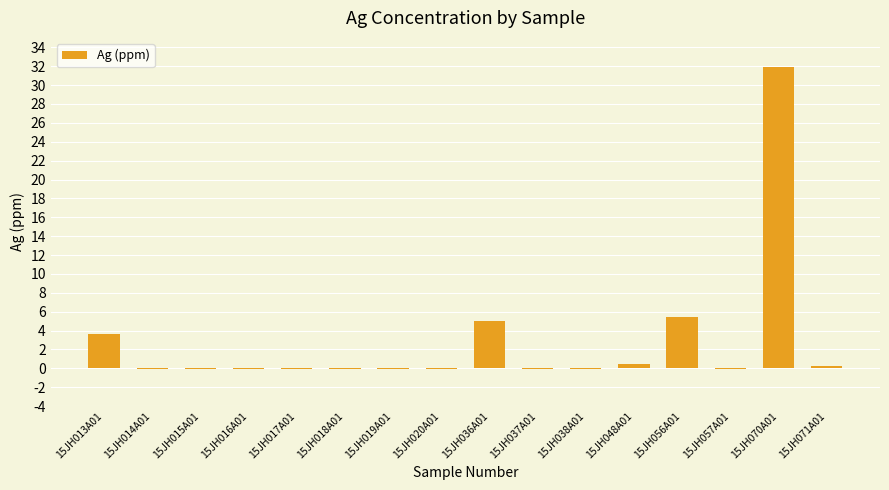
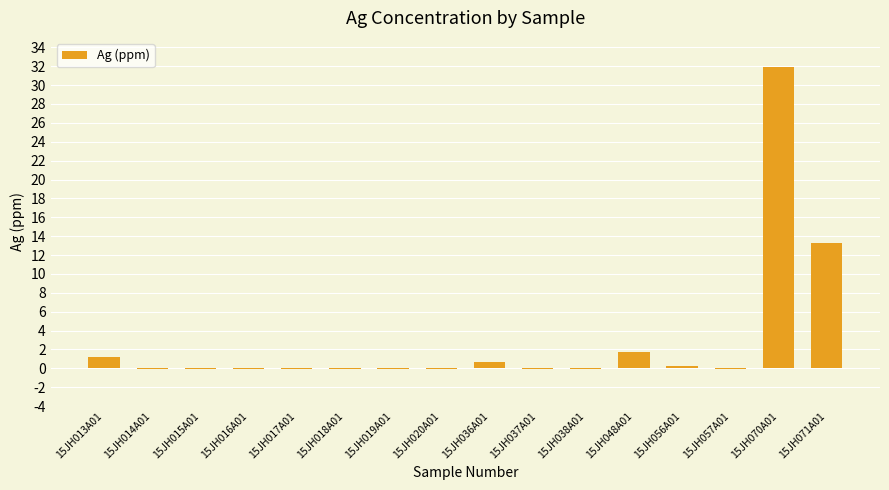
15JH013A01: 4 -> 1
15JH036A01: 5 -> 1
15JH048A01: 1 -> 2
15JH056A01: 5 -> 0
15JH071A01: 0 -> 13
